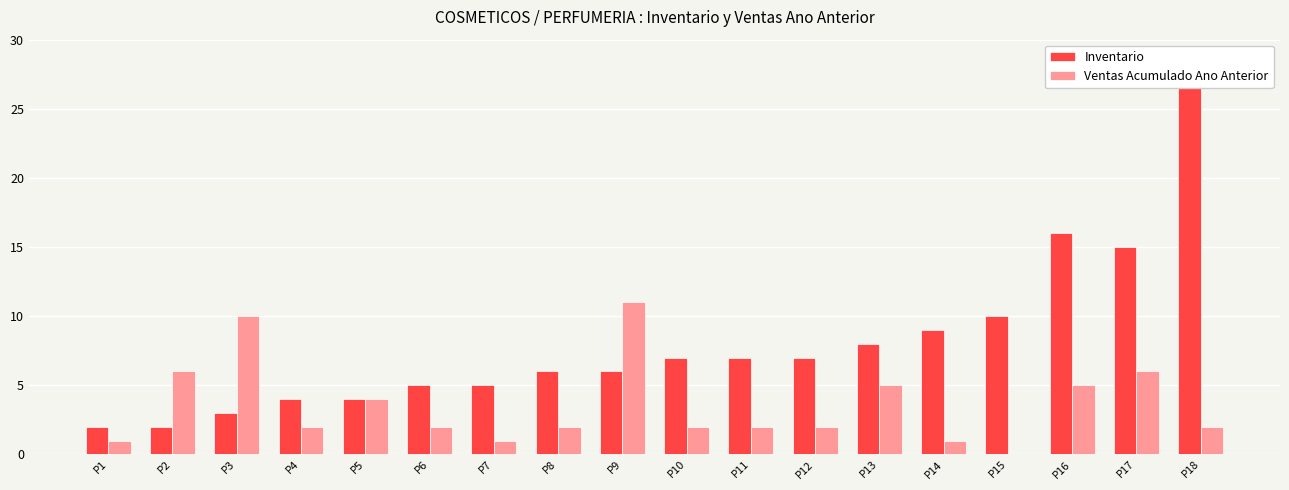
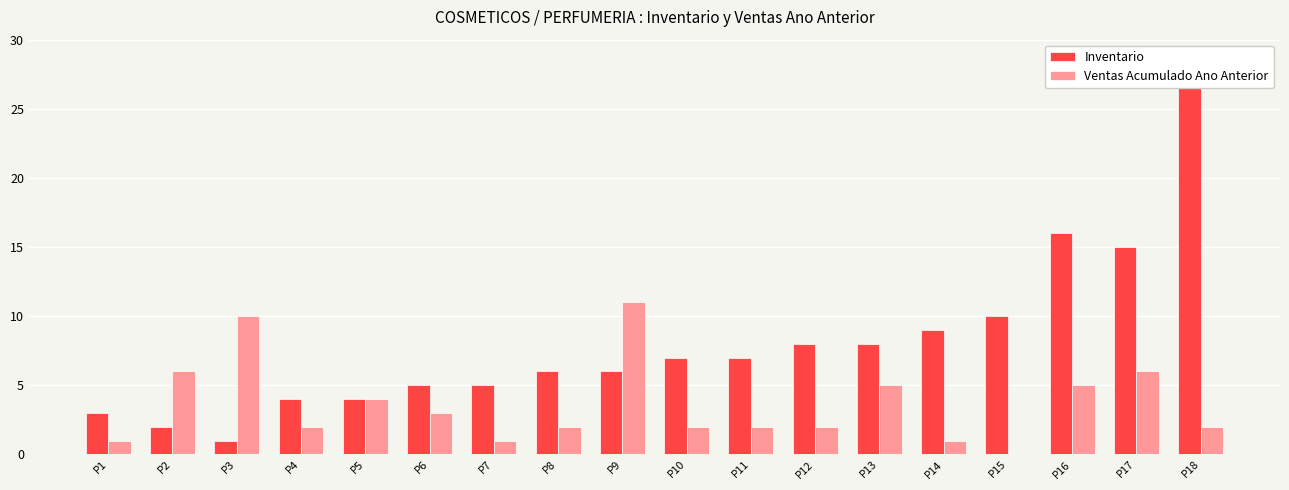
Inventario, P1: 2 -> 3
Inventario, P3: 3 -> 1
Ventas Acumulado Ano Anterior, P6: 2 -> 3
Inventario, P12: 7 -> 8
